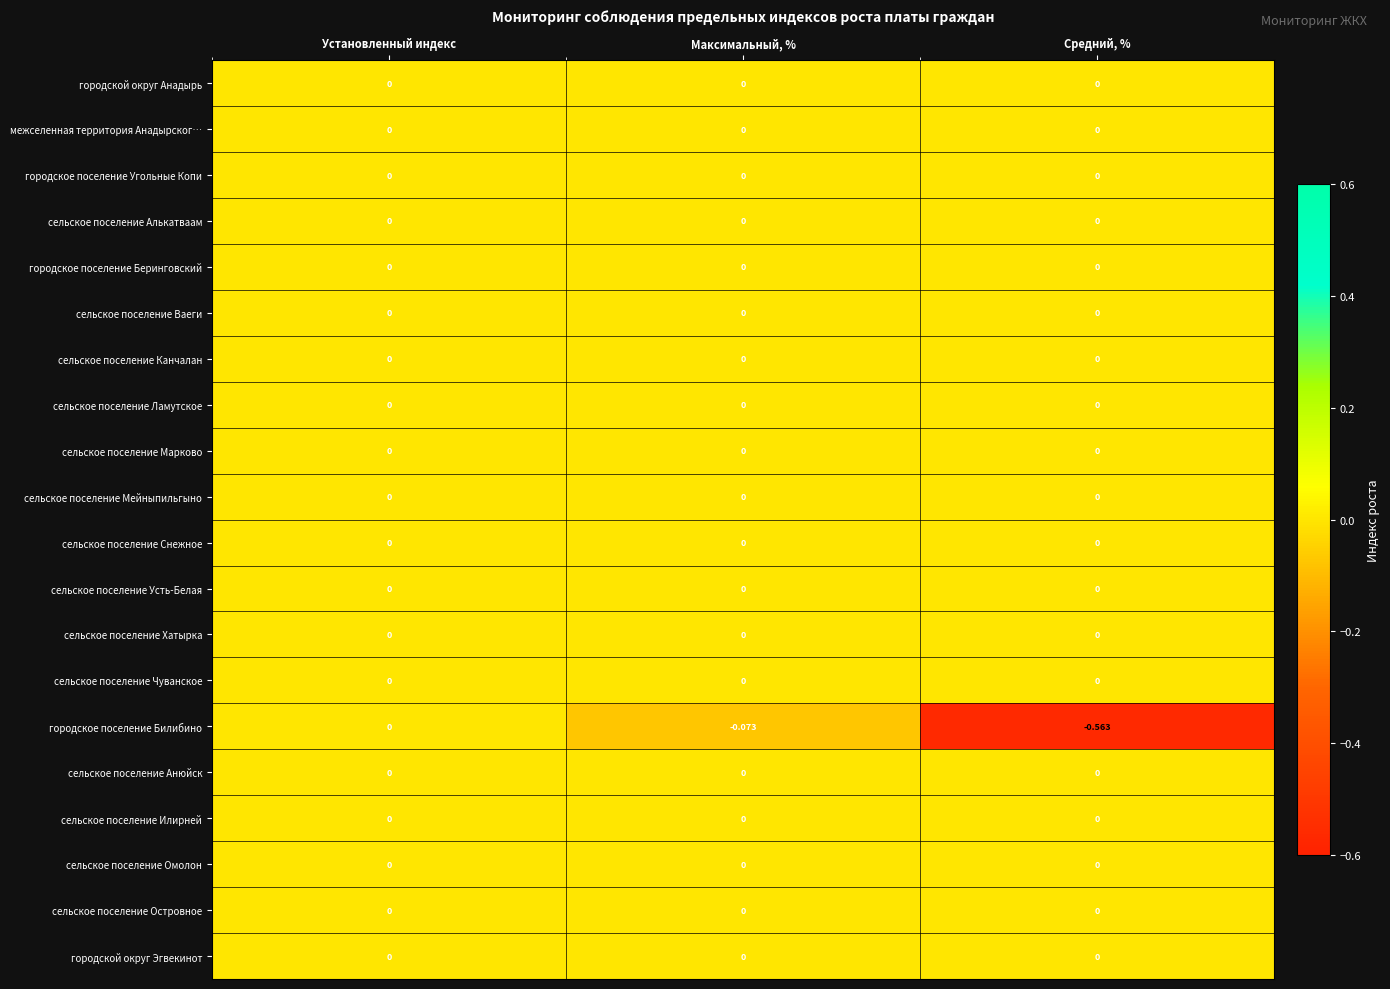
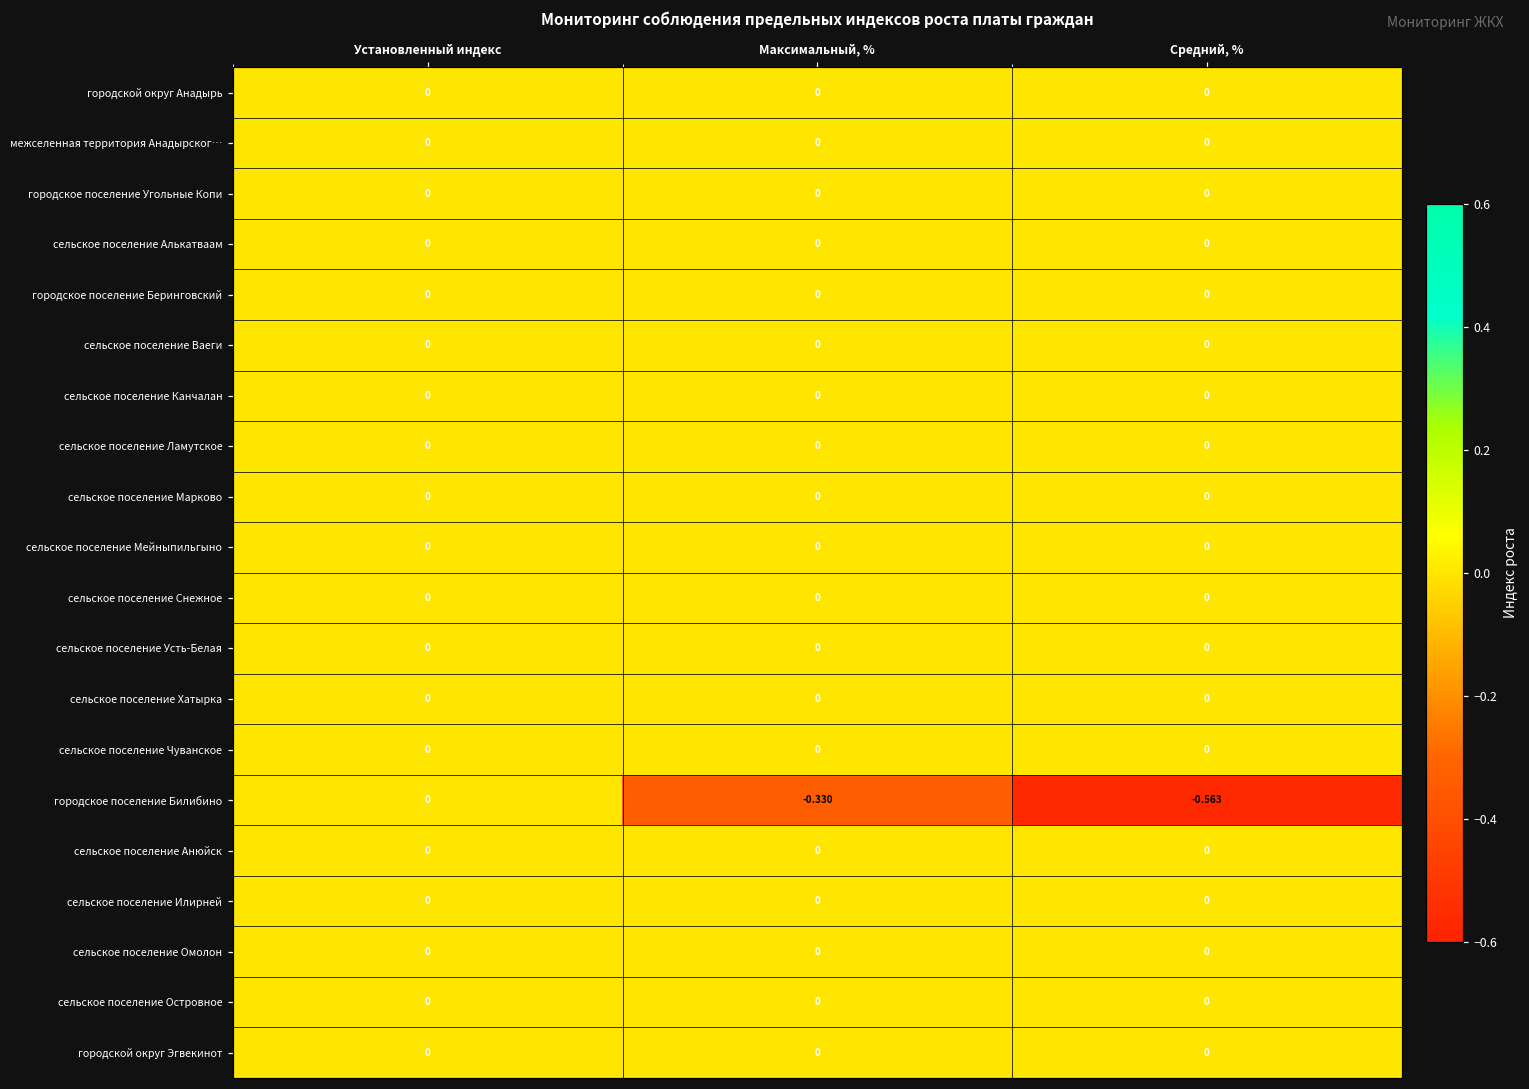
городское поселение Билибино, Максимальный, %: -0.073 -> -0.330
